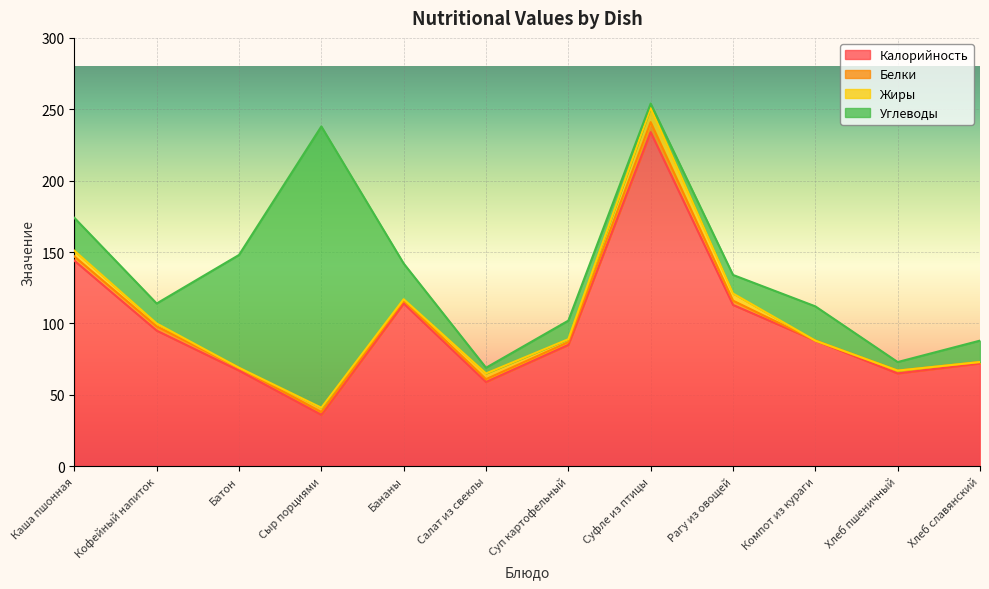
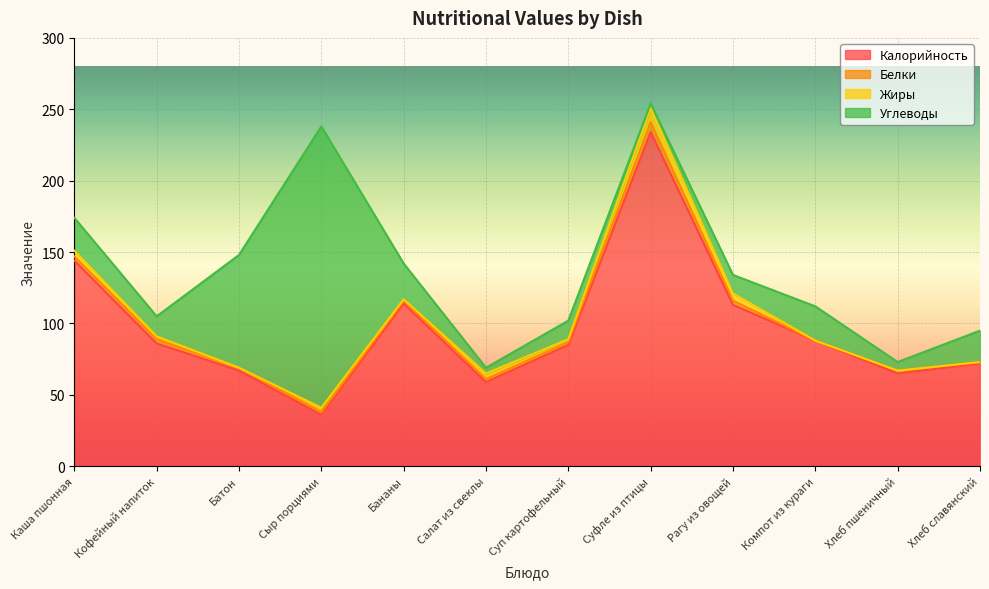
Калорийность, Кофейный напиток: 95 -> 86
Углеводы, Хлеб славянский: 15 -> 22
